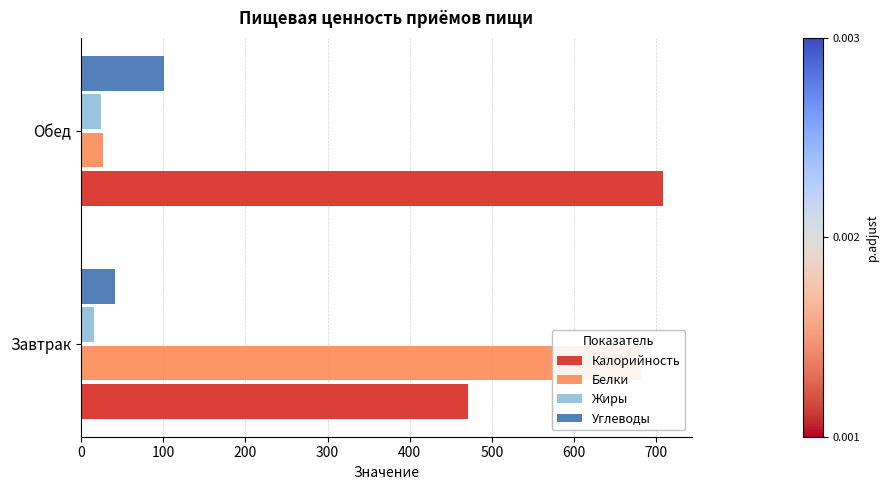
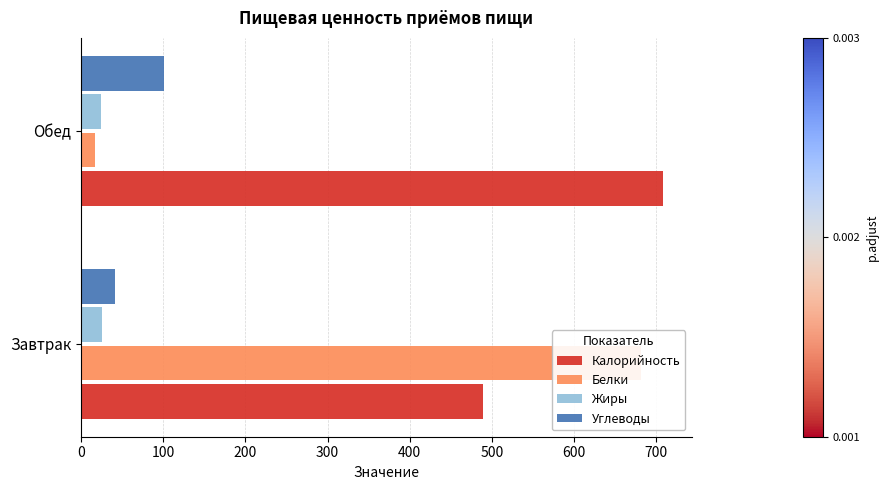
Белки, Обед: 30 -> 20
Жиры, Завтрак: 20 -> 30
Калорийность, Завтрак: 470 -> 490
